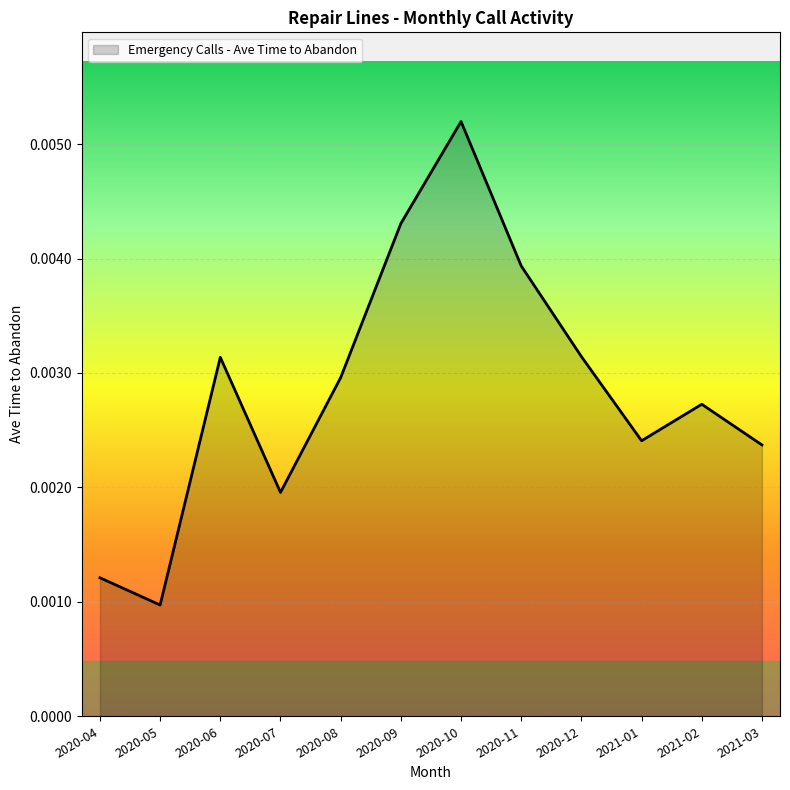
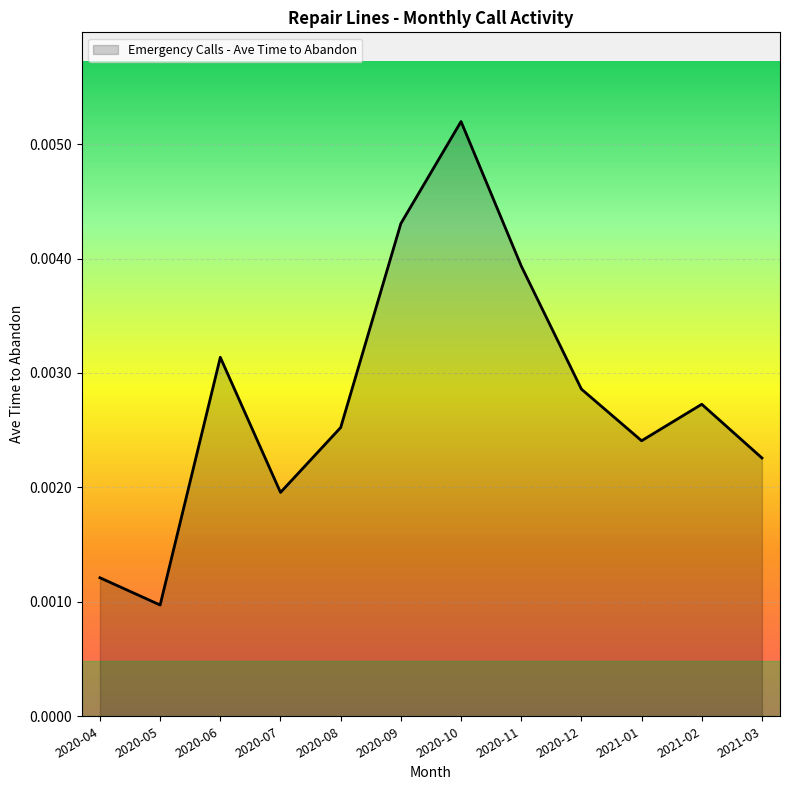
2020-08: 0.00296 -> 0.00252
2020-12: 0.00314 -> 0.00286
2021-03: 0.00237 -> 0.00226
